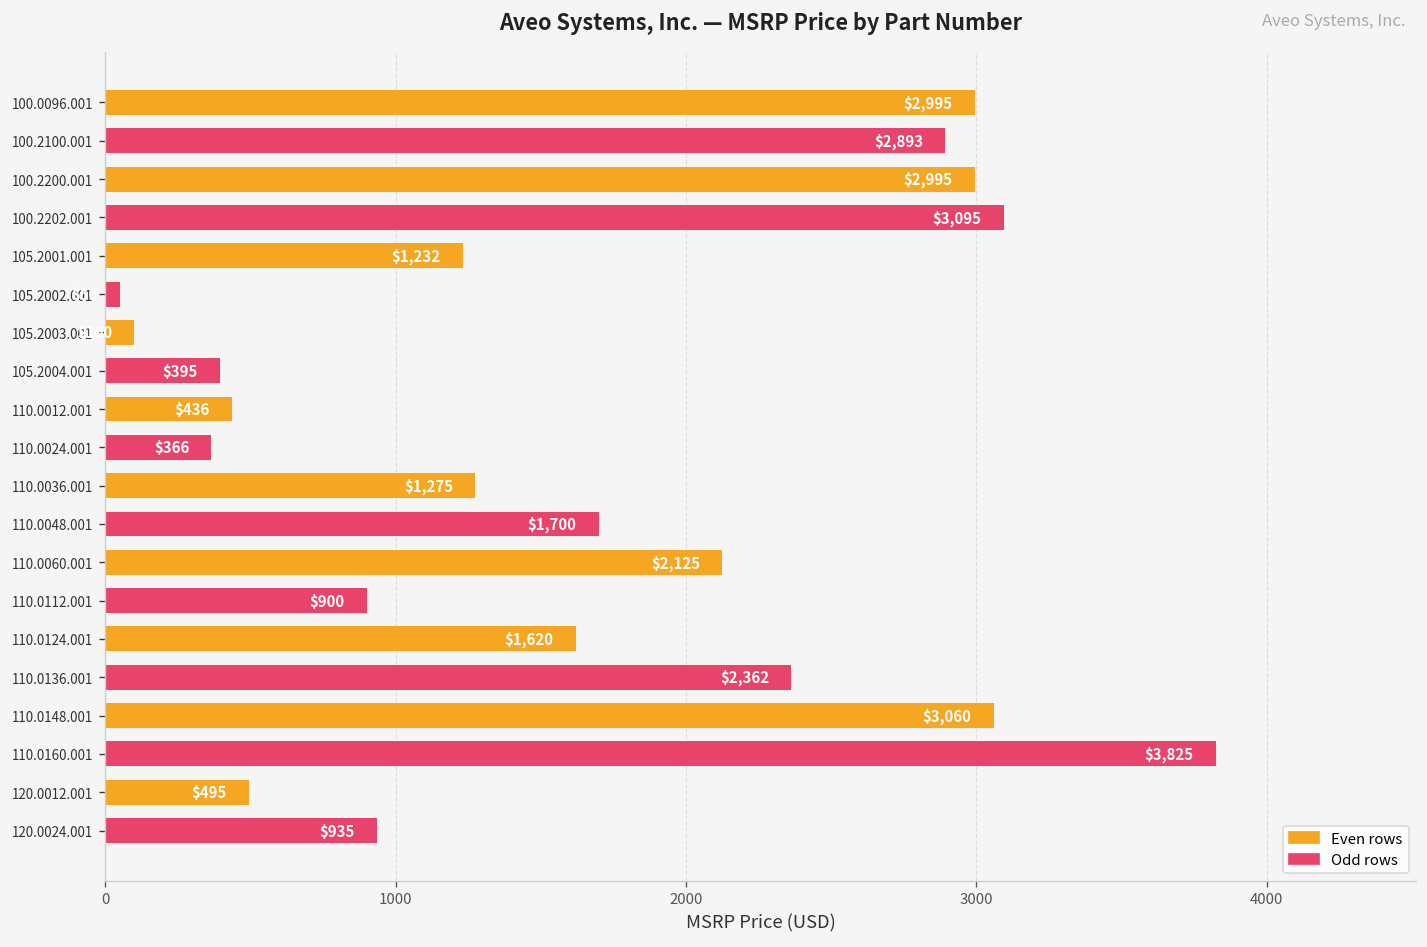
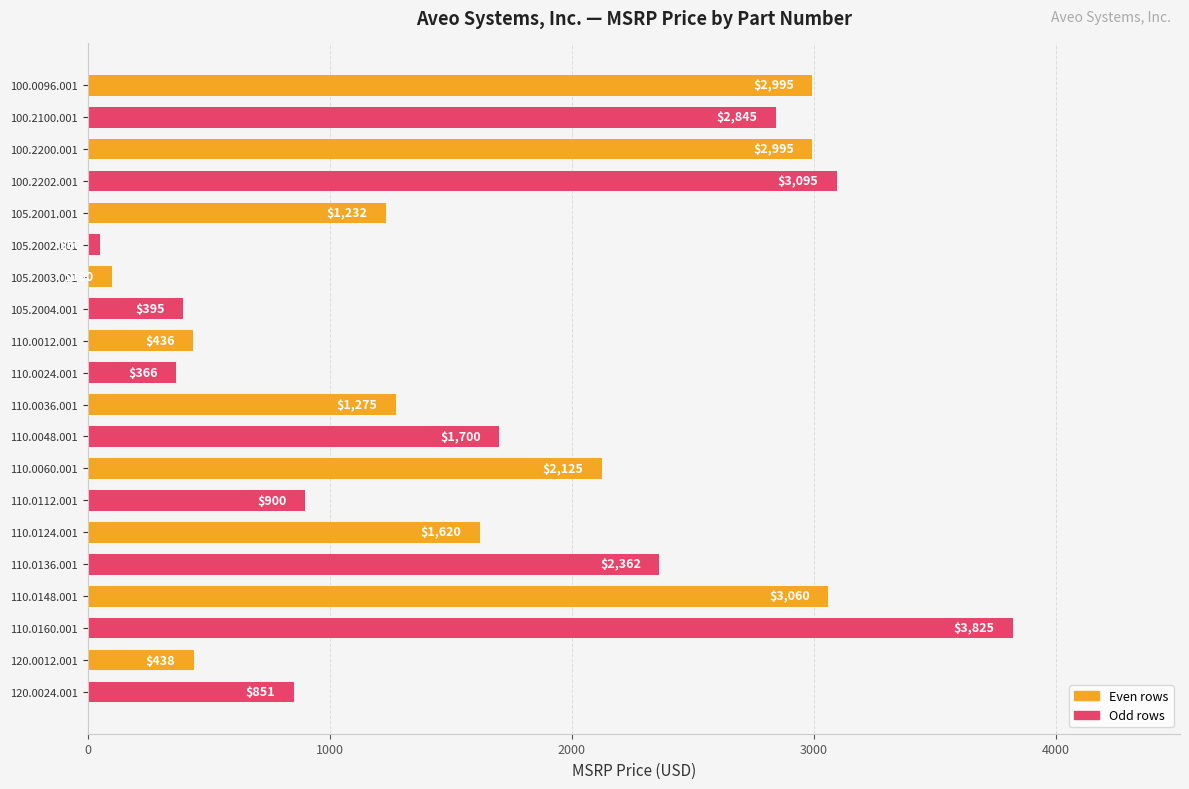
100.2100.001: $2,893 -> $2,845
120.0012.001: $495 -> $438
120.0024.001: $935 -> $851
